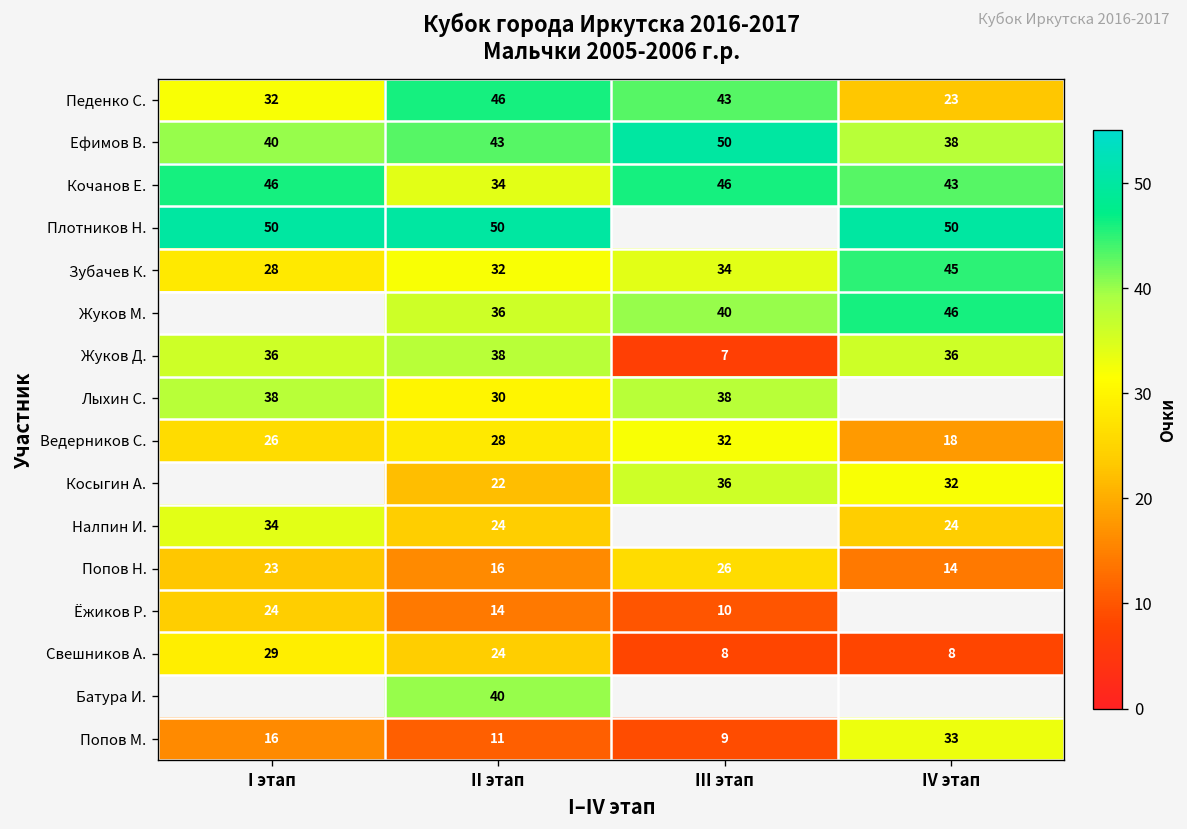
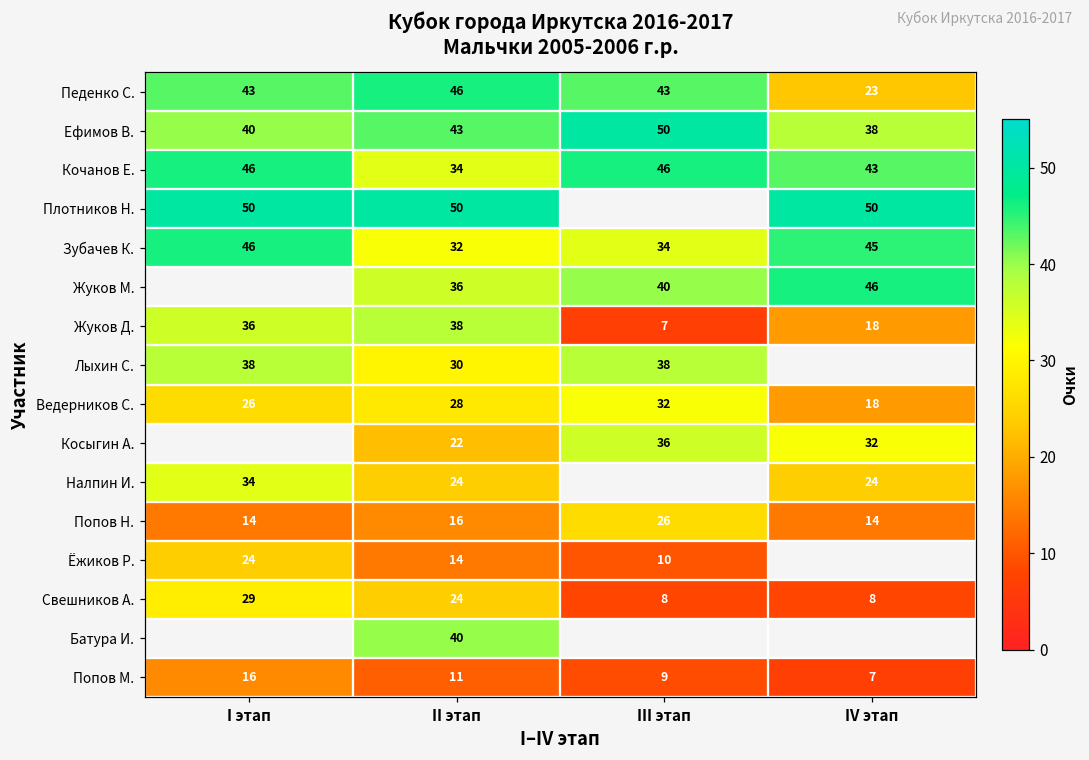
Педенко С., I этап: 32 -> 43
Зубачев К., I этап: 28 -> 46
Жуков Д., IV этап: 36 -> 18
Попов Н., I этап: 23 -> 14
Попов М., IV этап: 33 -> 7
